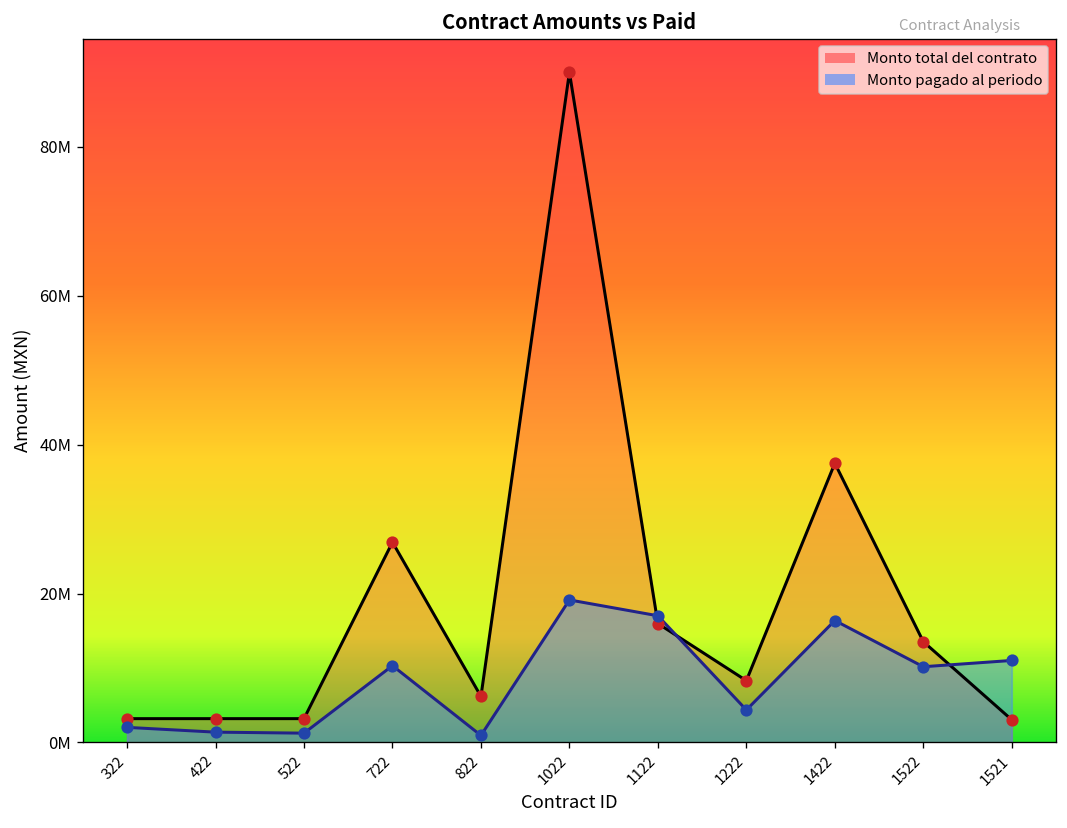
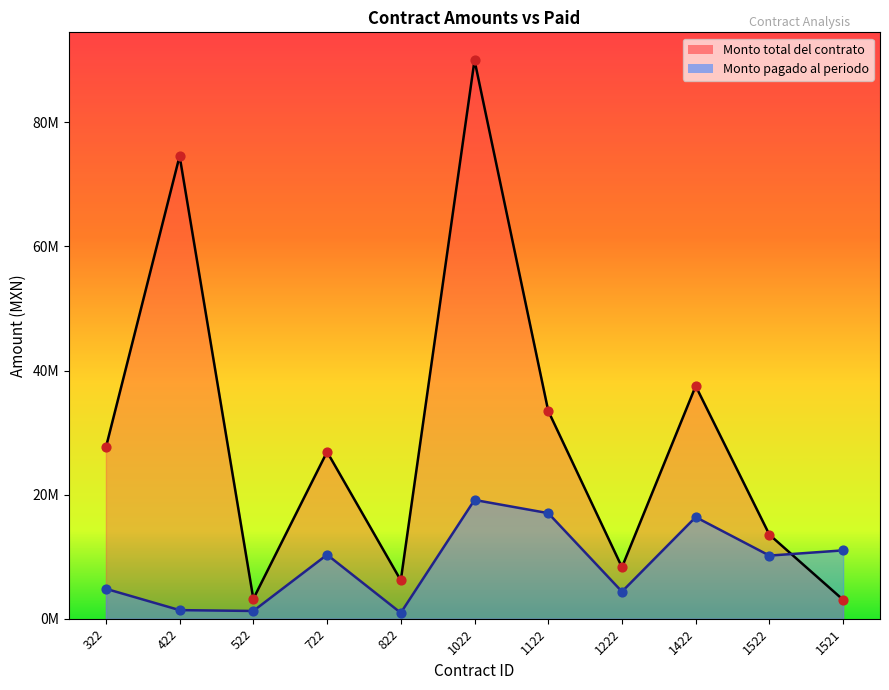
Monto total del contrato, 322: 3000000 -> 28000000
Monto pagado al periodo, 322: 2000000 -> 5000000
Monto total del contrato, 422: 3000000 -> 75000000
Monto total del contrato, 1122: 16000000 -> 33000000
